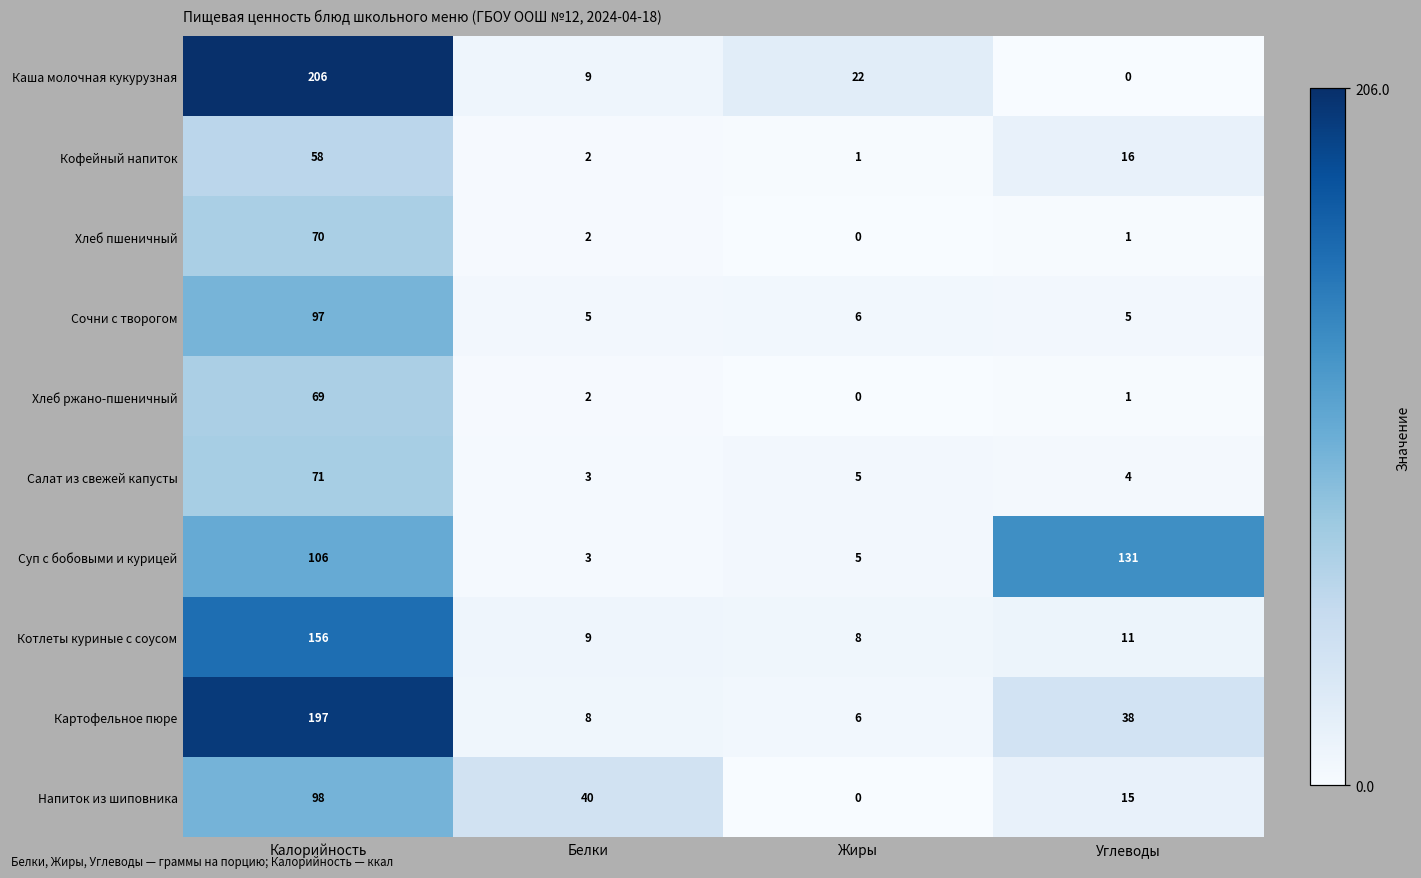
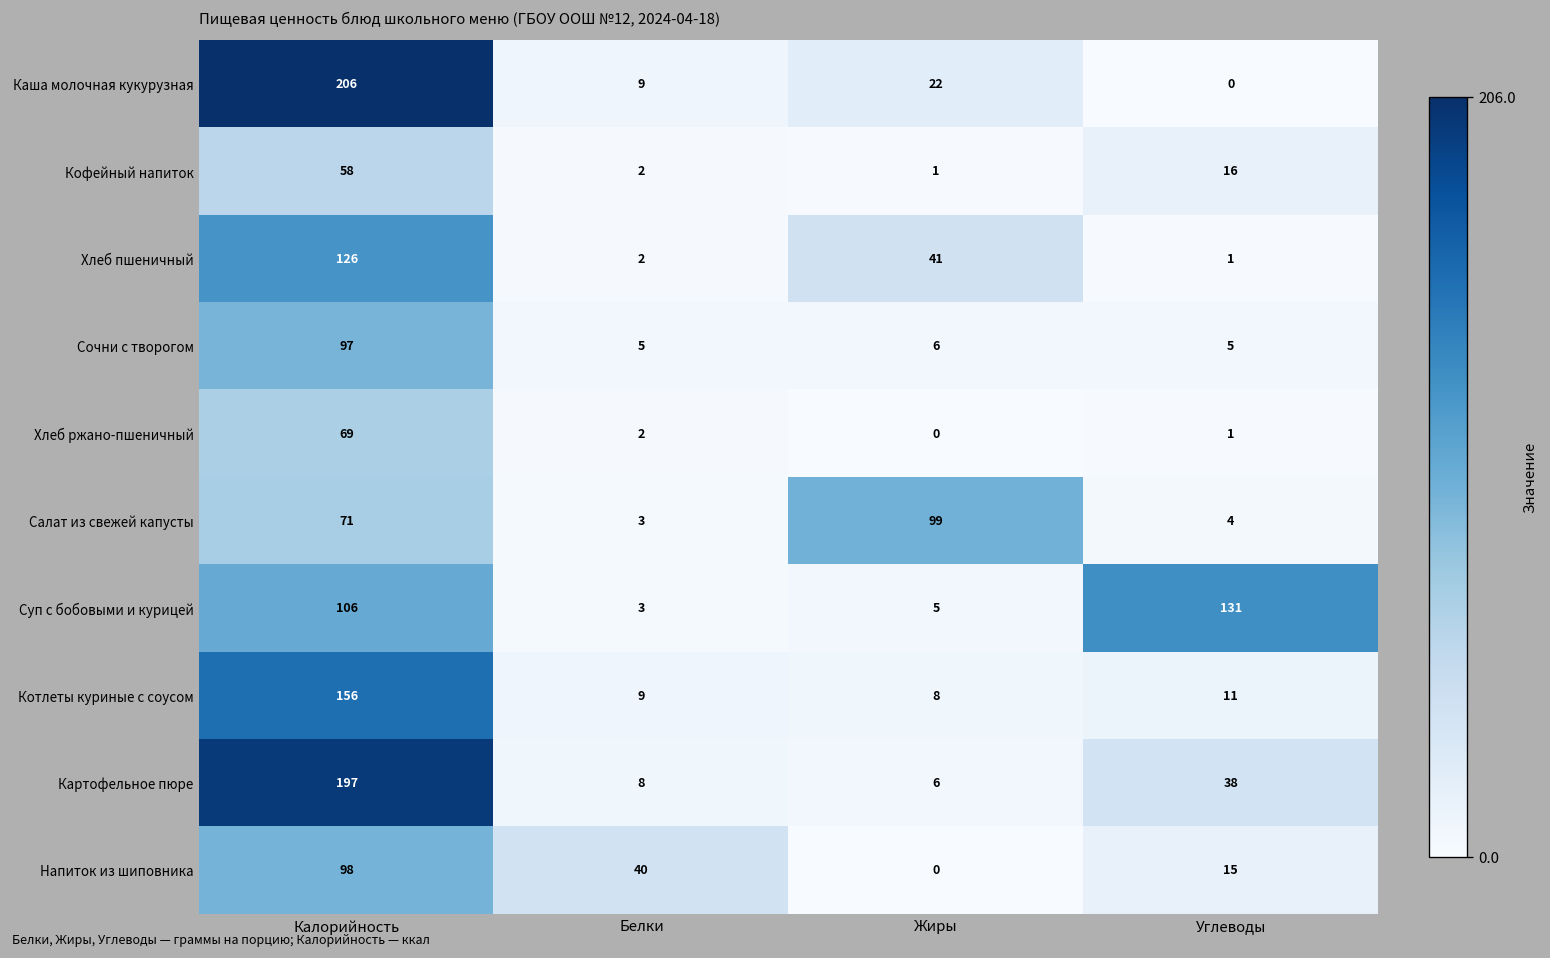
Хлеб пшеничный, Калорийность: 70 -> 126
Хлеб пшеничный, Жиры: 0 -> 41
Салат из свежей капусты, Жиры: 5 -> 99
